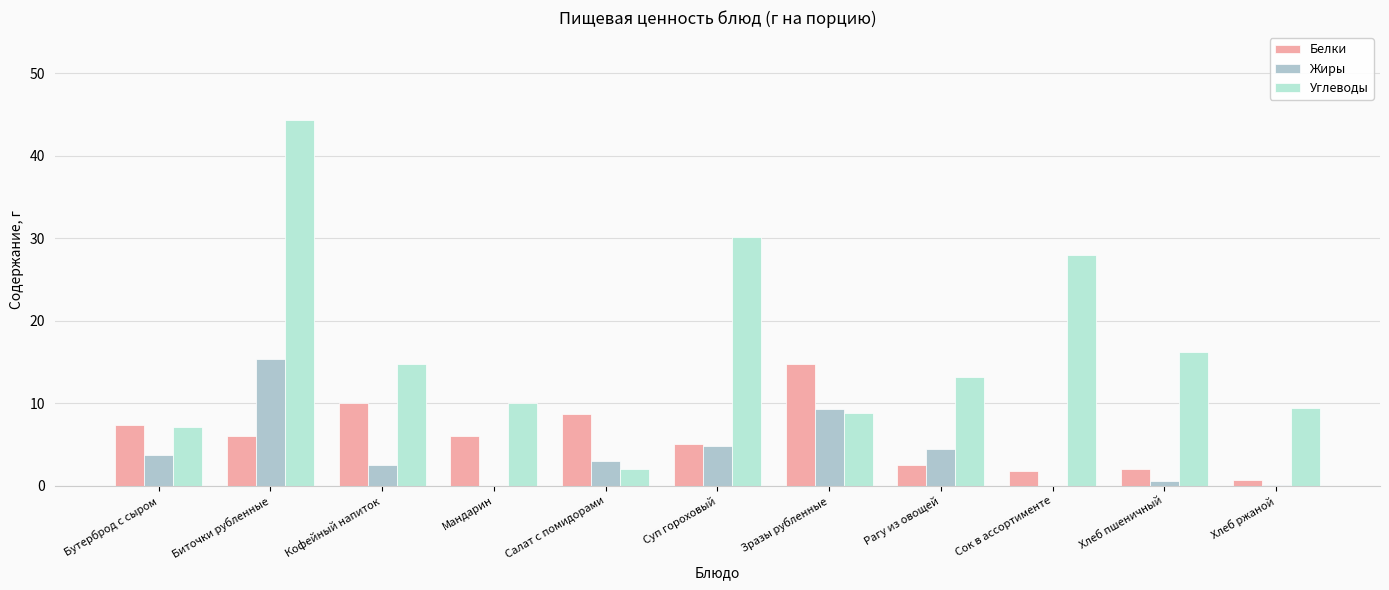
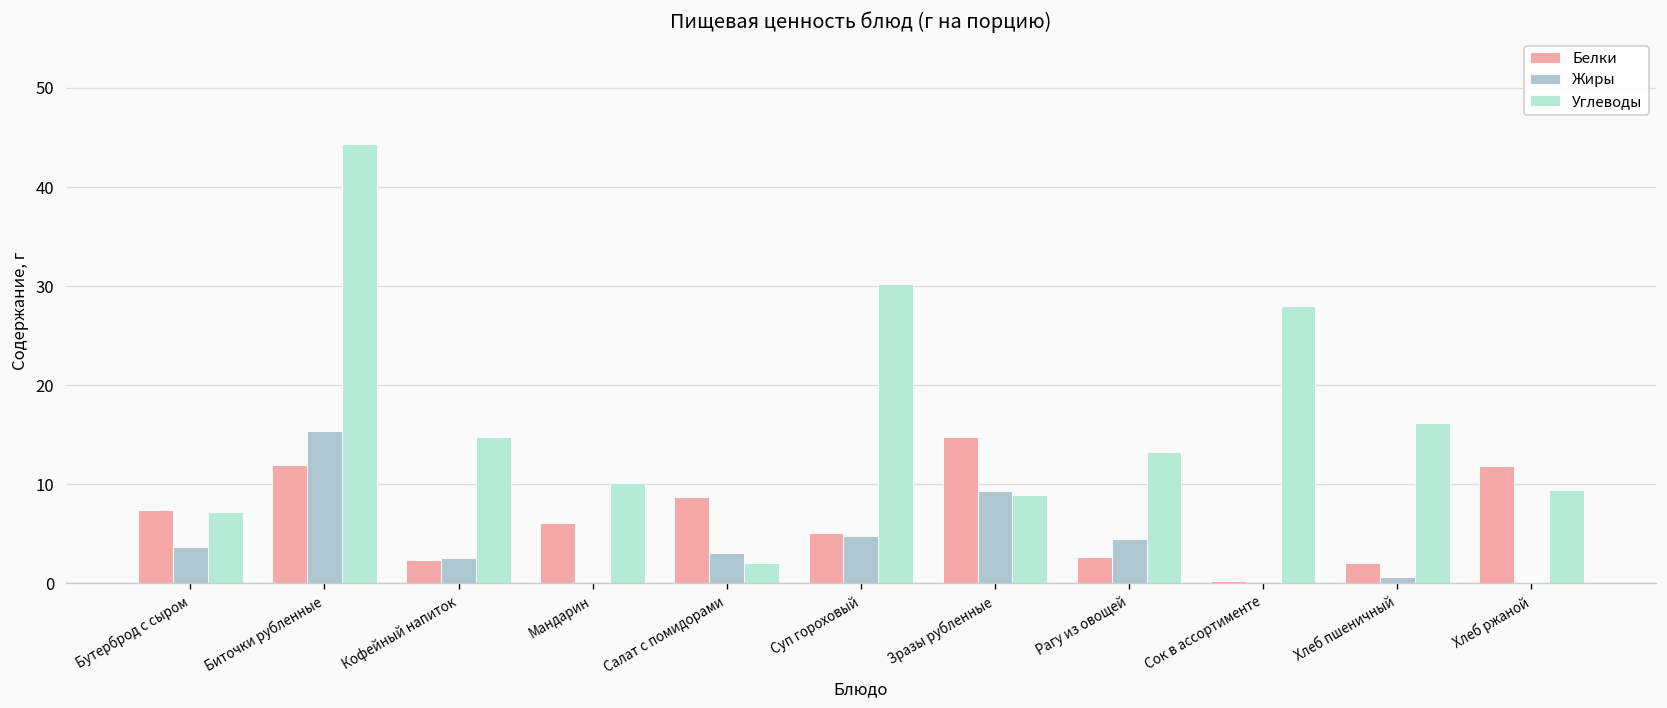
Белки, Биточки рубленные: 6 -> 12
Белки, Кофейный напиток: 10 -> 2
Белки, Сок в ассортименте: 2 -> 0
Белки, Хлеб ржаной: 1 -> 12
